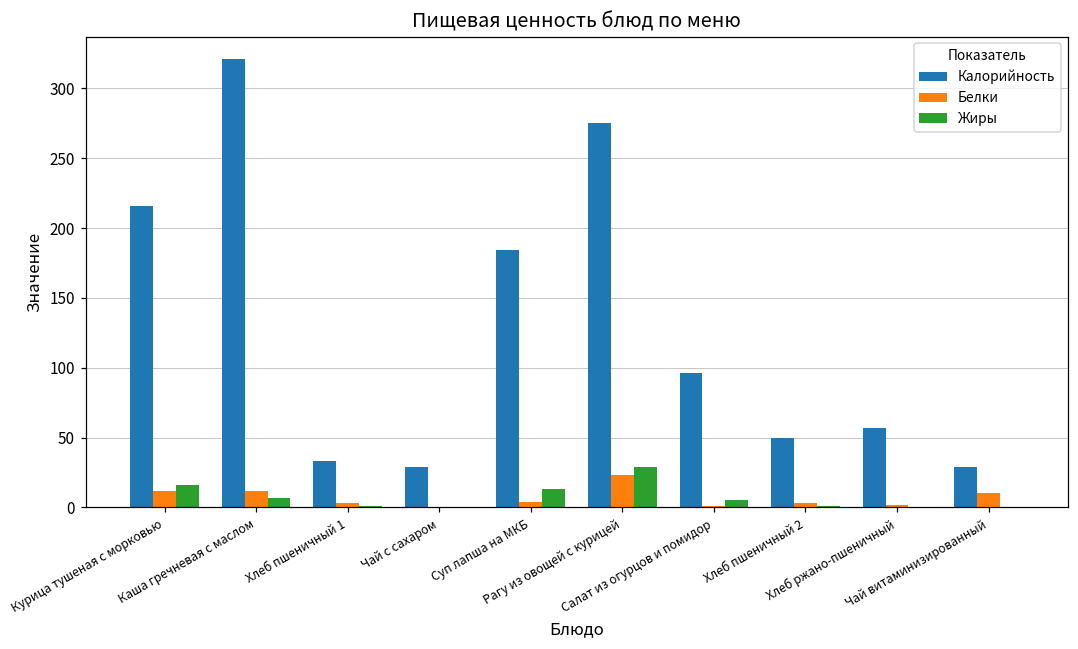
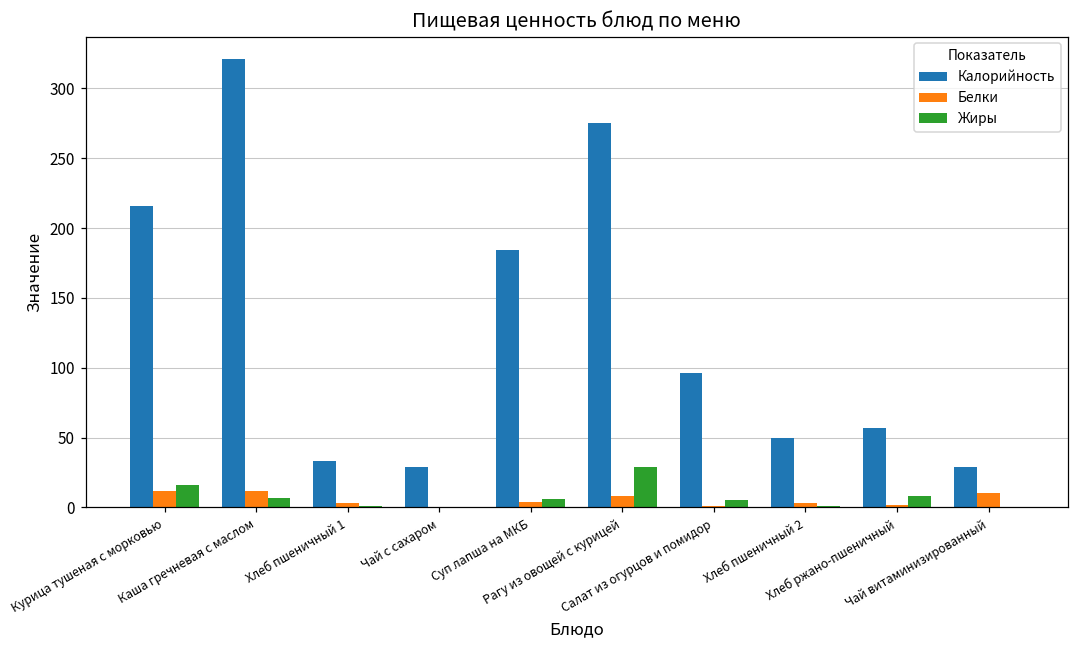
Жиры, Суп лапша на МКБ: 13 -> 6
Белки, Рагу из овощей с курицей: 23 -> 8
Жиры, Хлеб ржано-пшеничный: 0 -> 8
